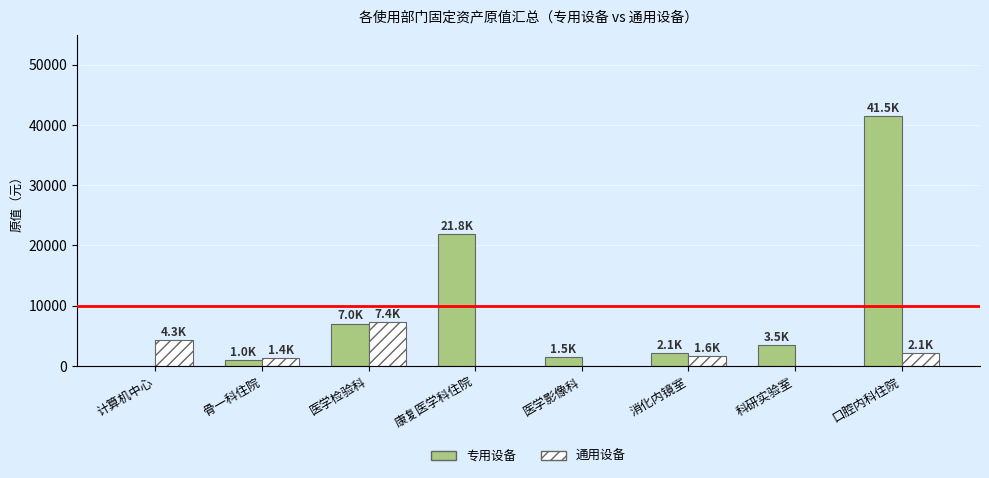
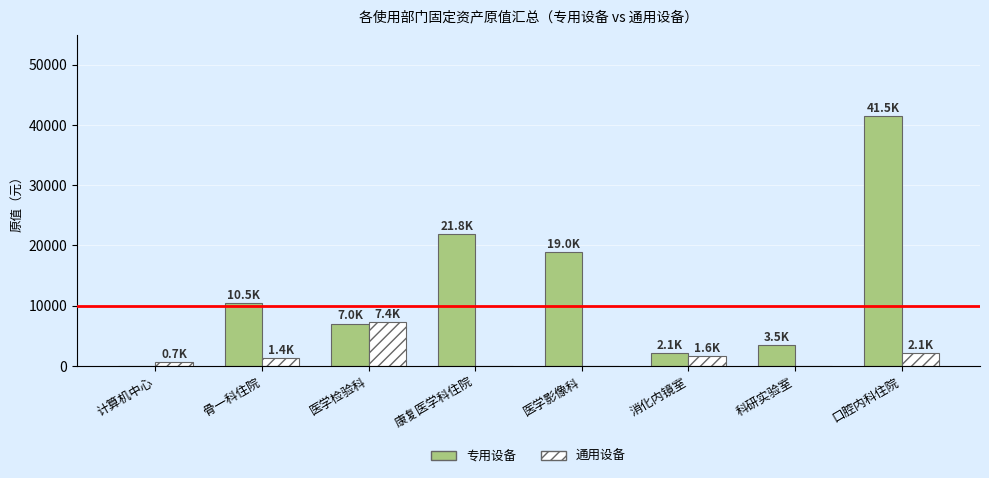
通用设备, 计算机中心: 4.3K -> 0.7K
专用设备, 骨一科住院: 1.0K -> 10.5K
专用设备, 医学影像科: 1.5K -> 19.0K
